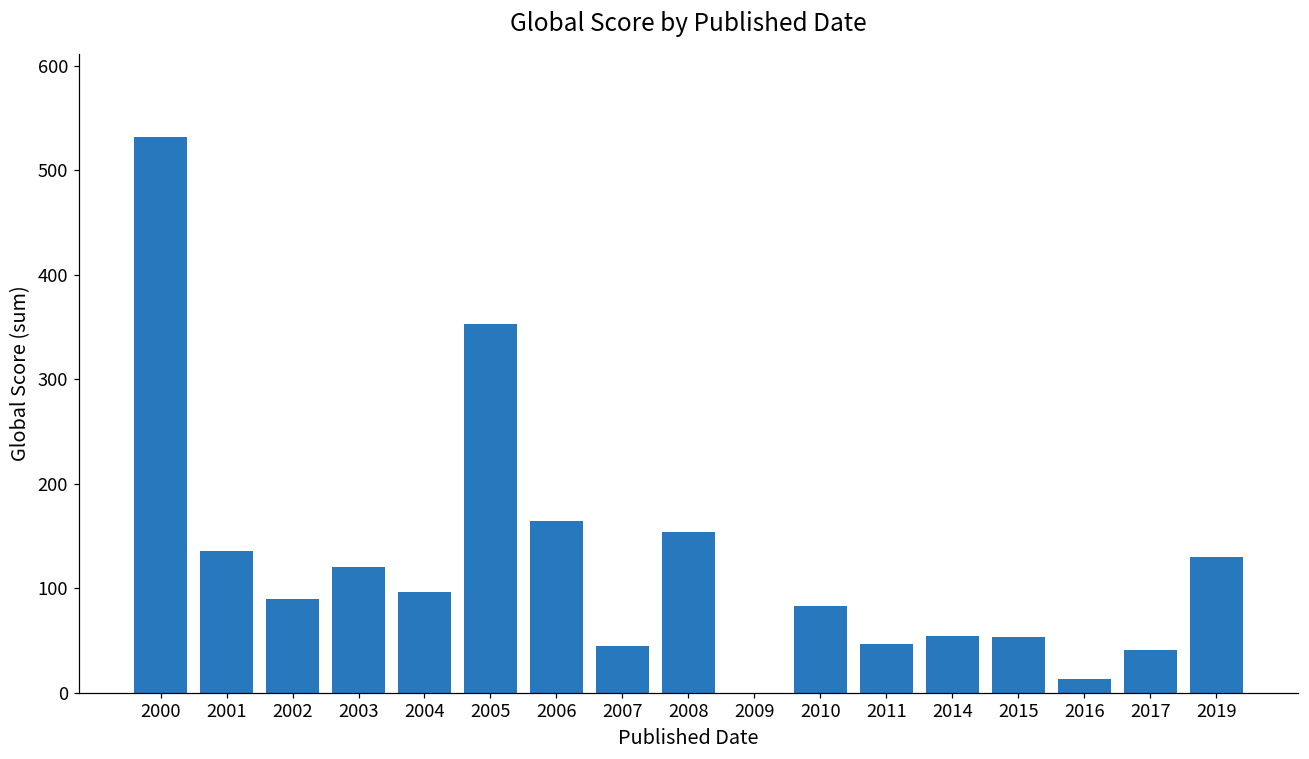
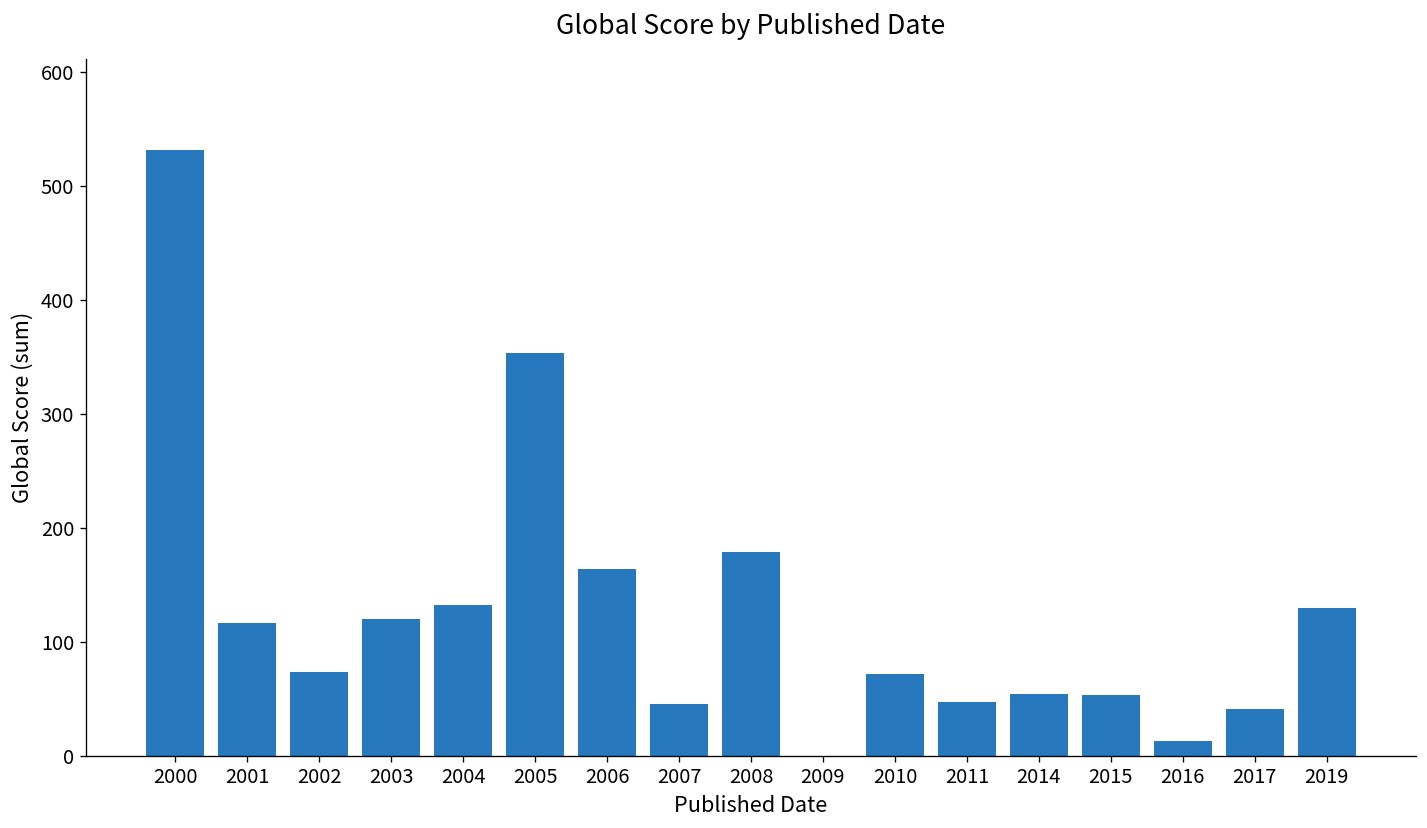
2001: 140 -> 120
2002: 90 -> 70
2004: 100 -> 130
2008: 150 -> 180
2010: 80 -> 70
